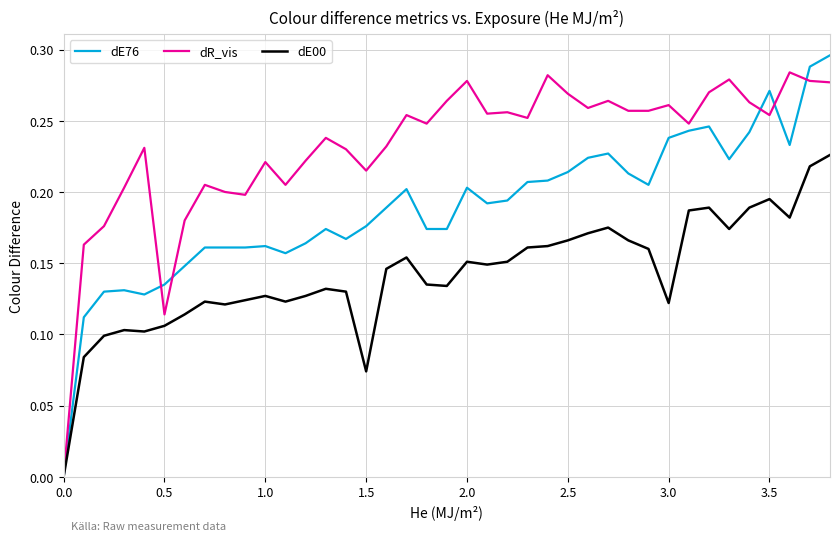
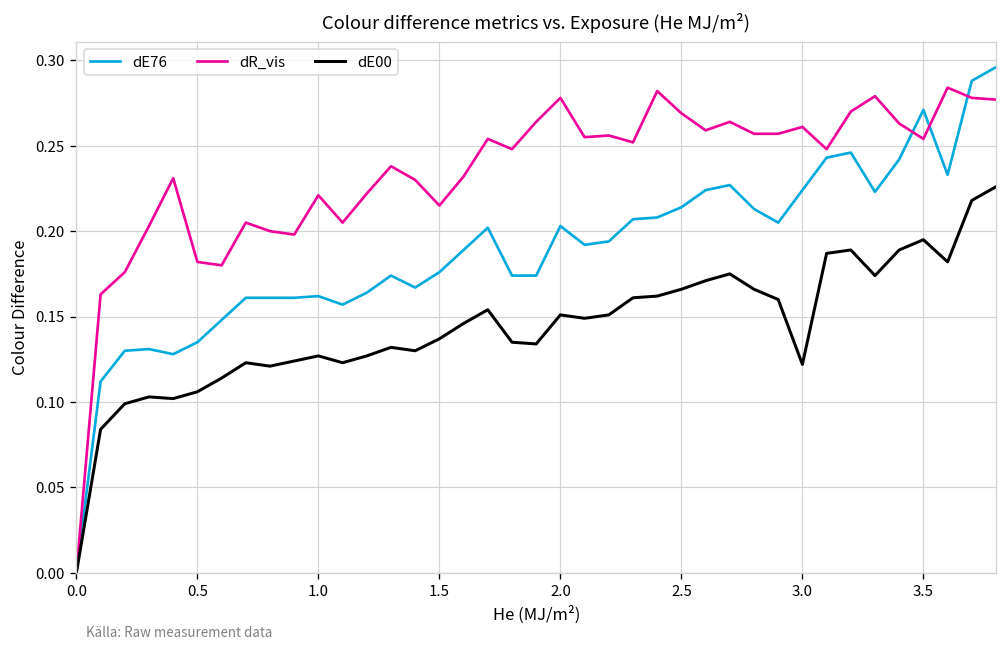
dR_vis, 0.5: 0.114 -> 0.182
dE00, 1.5: 0.074 -> 0.137
dE76, 3.0: 0.238 -> 0.224
